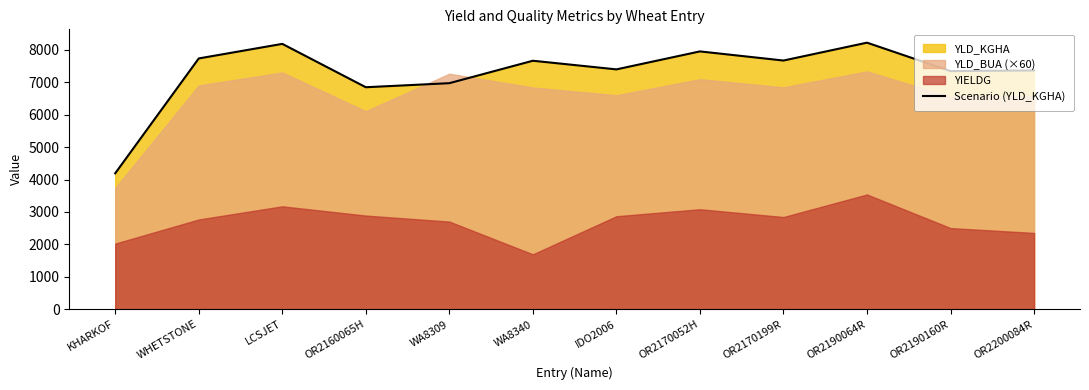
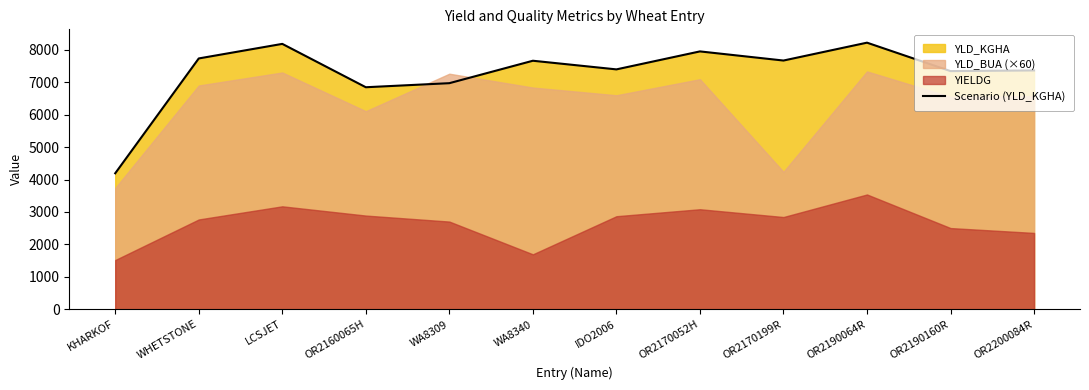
YIELDG, KHARKOF: 2000 -> 1500
YLD_BUA (×60), OR2170199R: 6800 -> 4200
